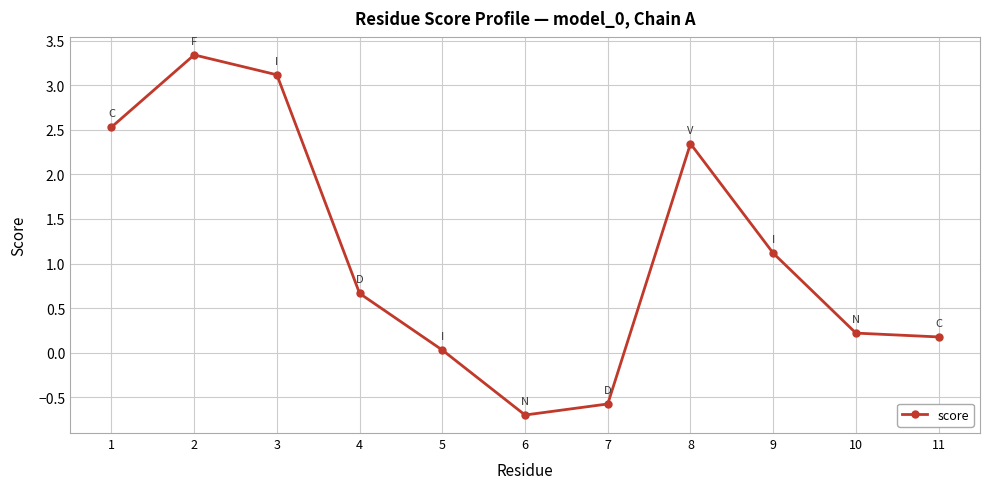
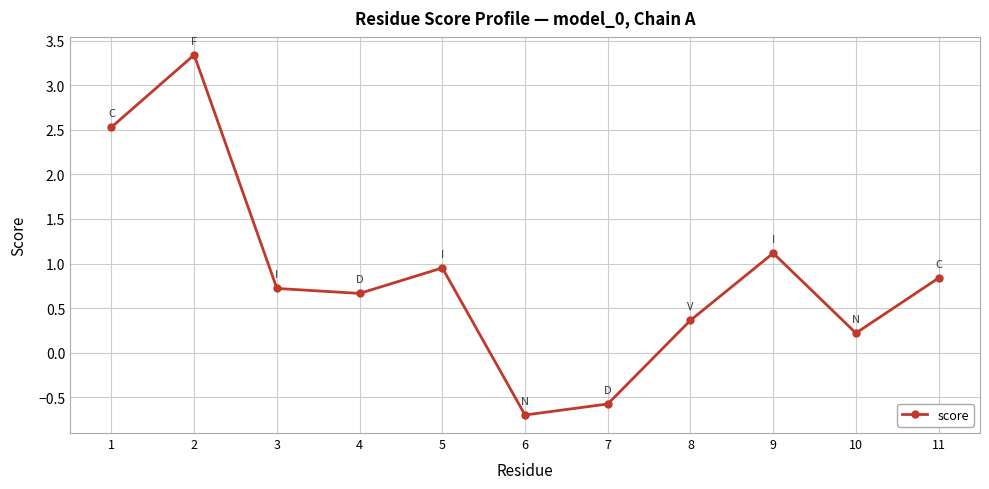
3: 3.1 -> 0.7
5: 0.0 -> 1.0
8: 2.3 -> 0.4
11: 0.2 -> 0.8
